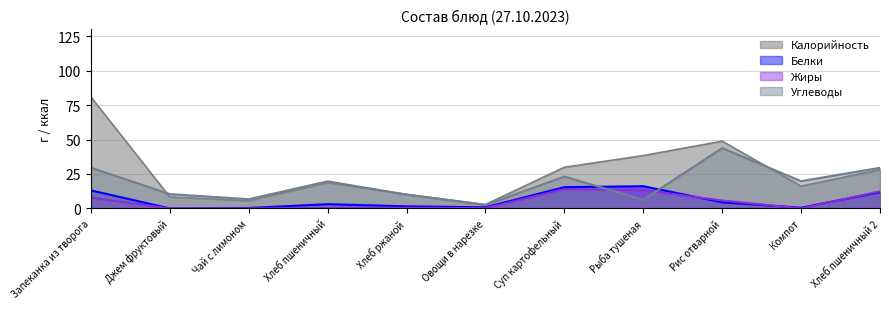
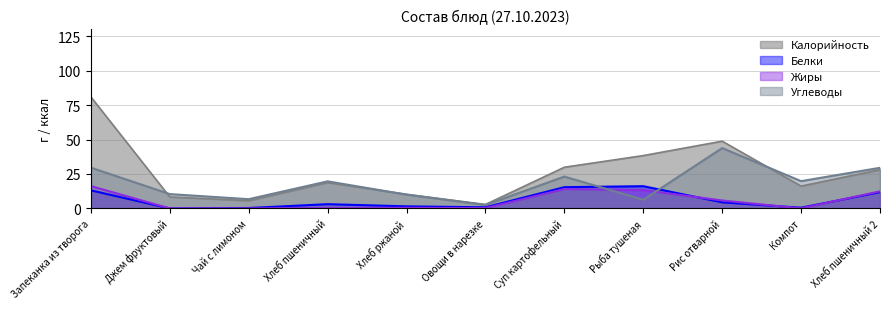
Жиры, Запеканка из творога: 8 -> 16
